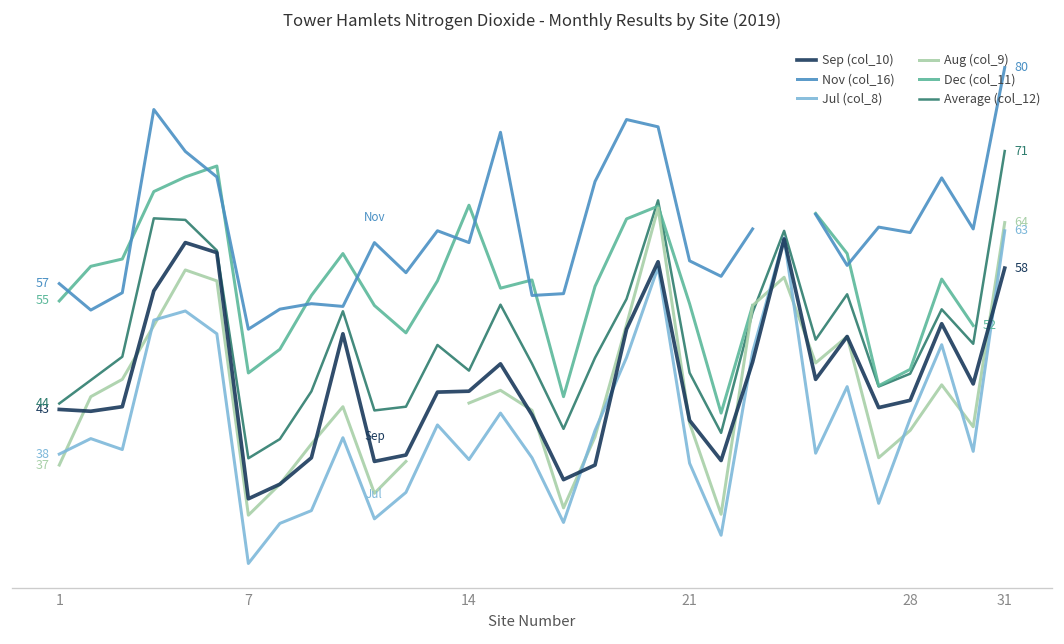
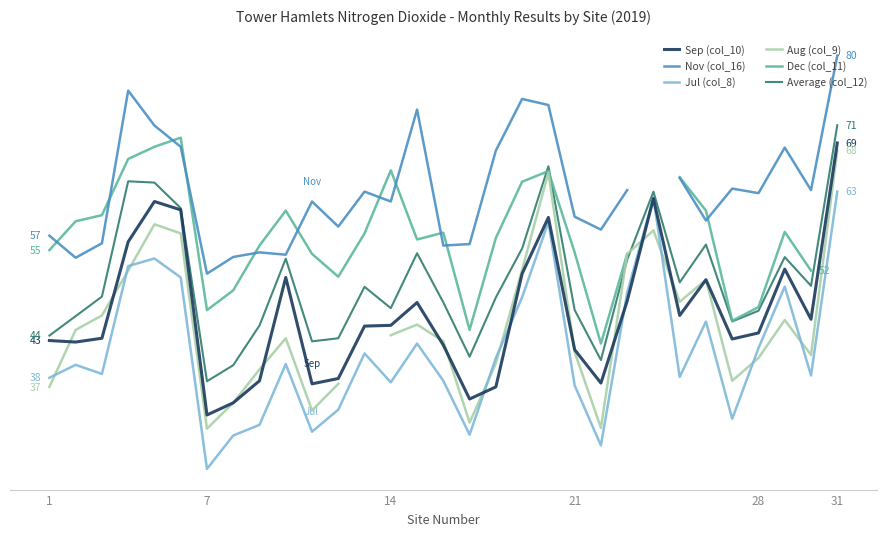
Sep (col_10), 31: 58 -> 69
Aug (col_9), 31: 64 -> 68
